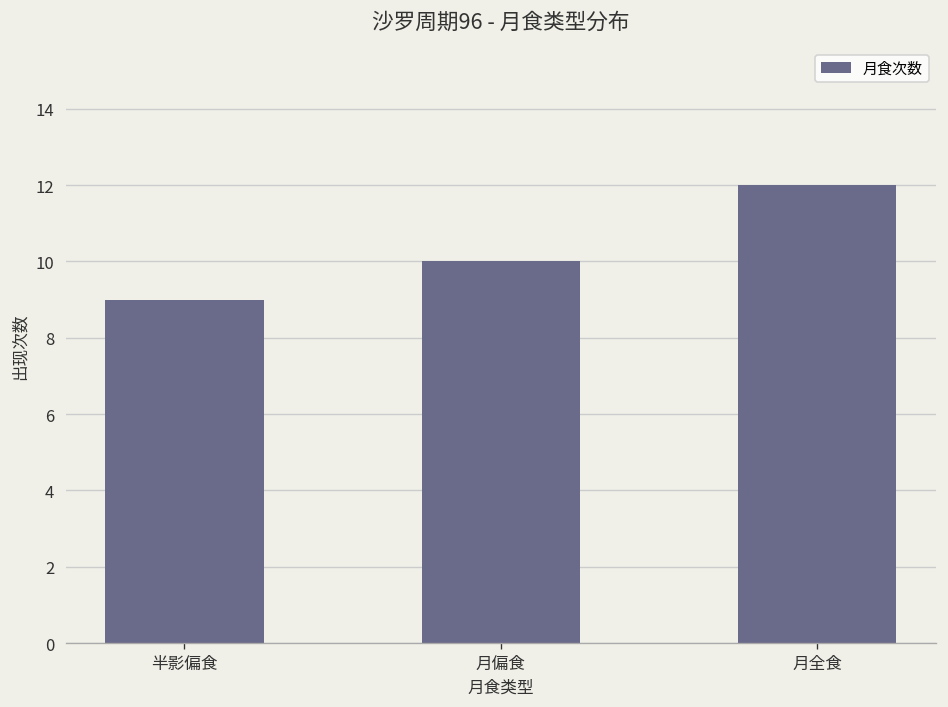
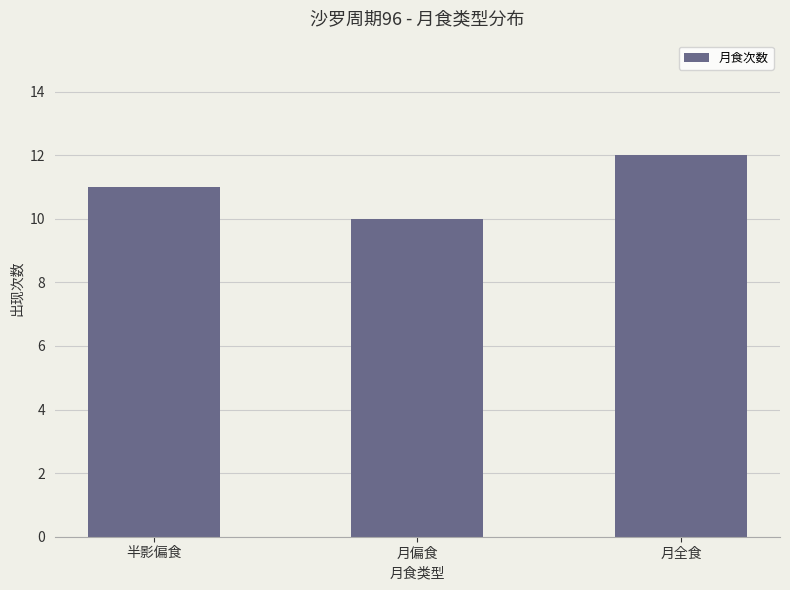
半影偏食: 9 -> 11
